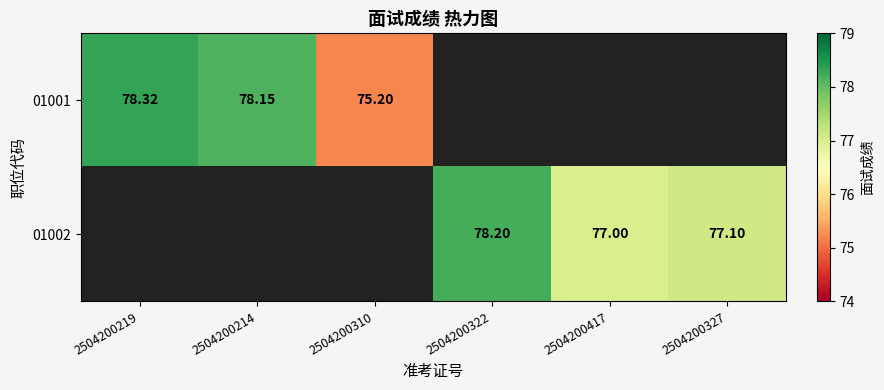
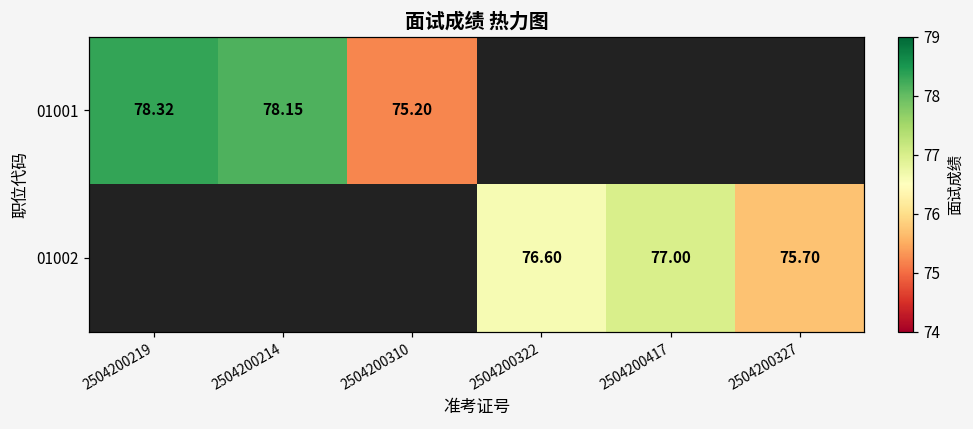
01002, 2504200322: 78.20 -> 76.60
01002, 2504200327: 77.10 -> 75.70
